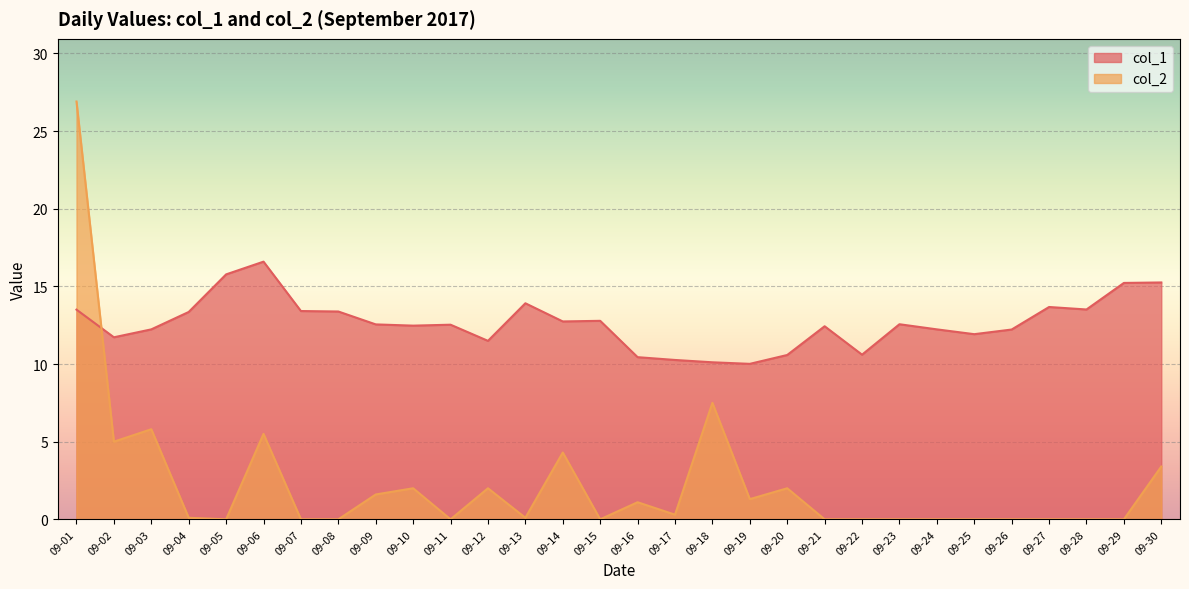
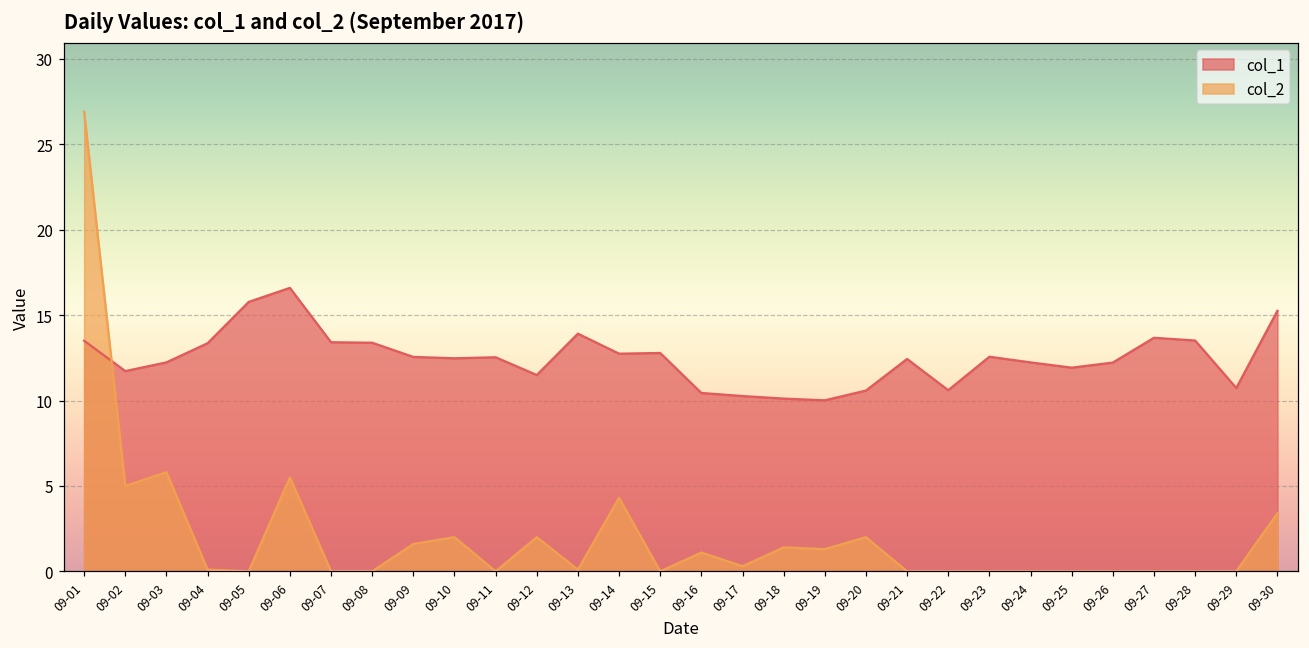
col_2, 09-18: 7.5 -> 1.4
col_1, 09-29: 15.2 -> 10.7
